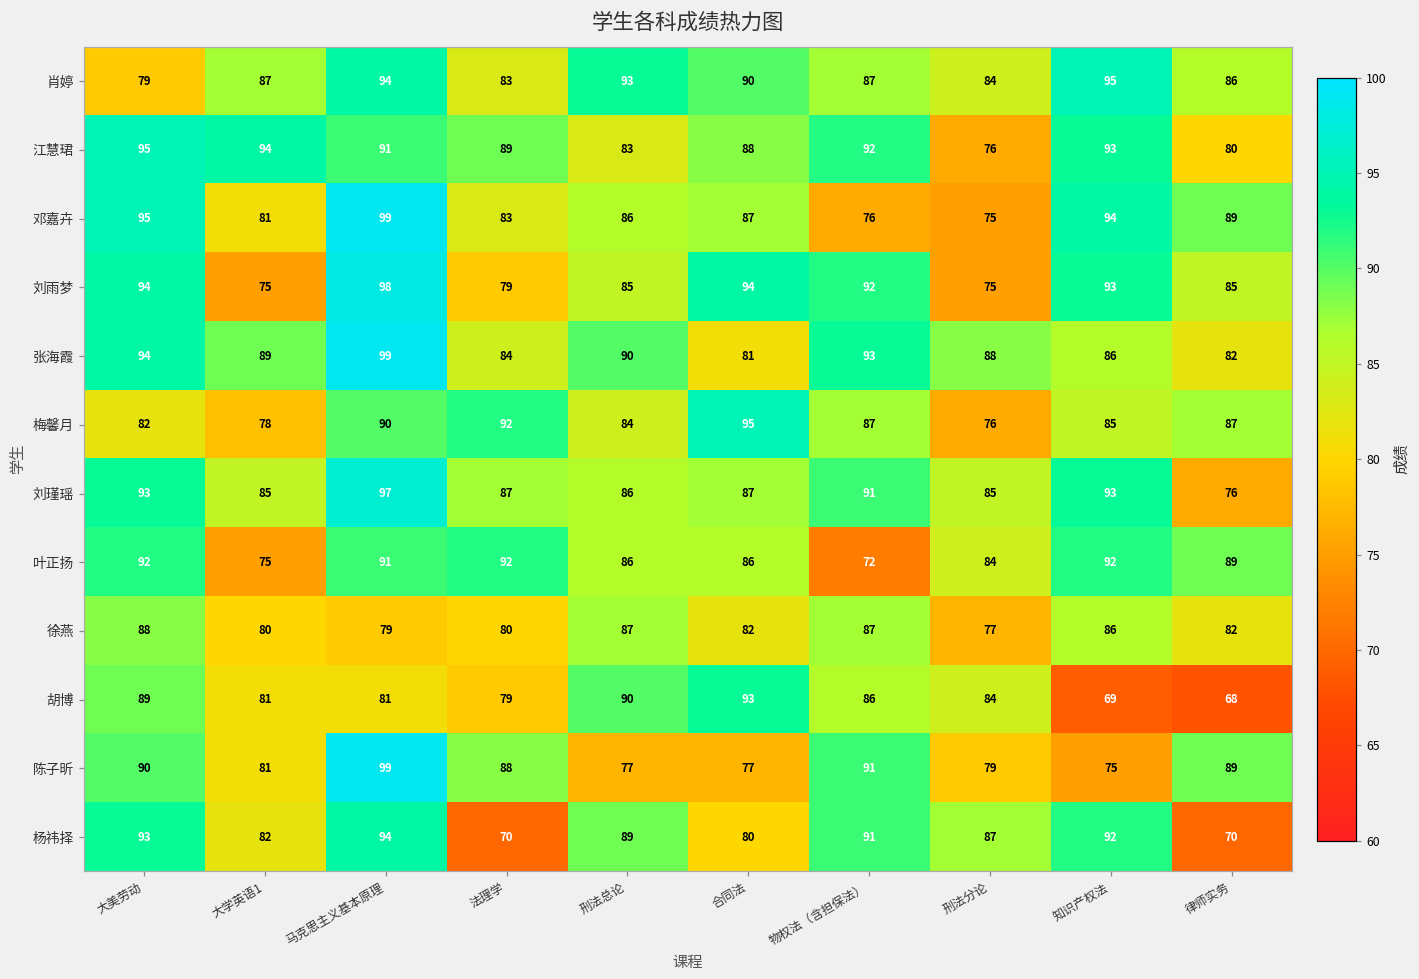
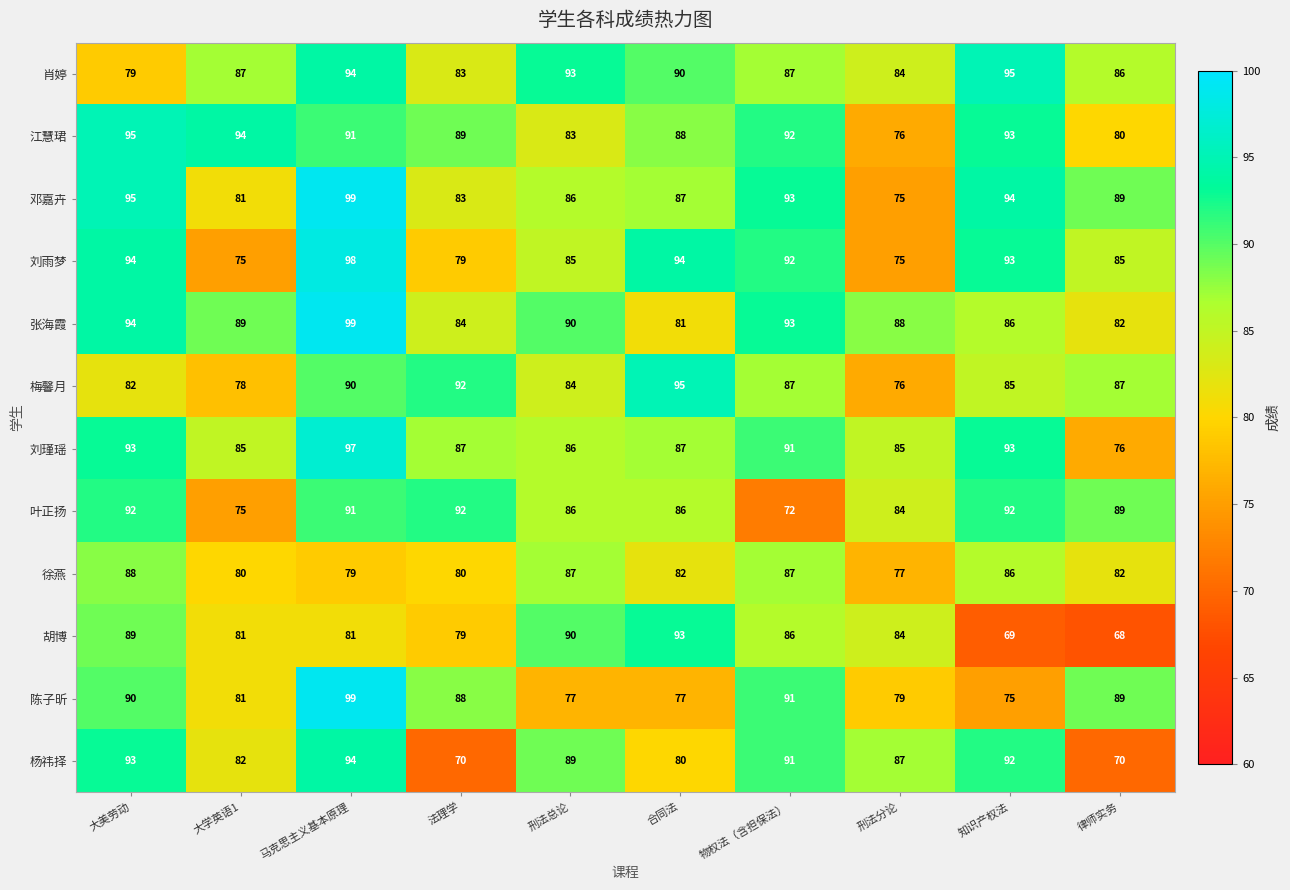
邓嘉卉, 物权法（含担保法）: 76 -> 93
